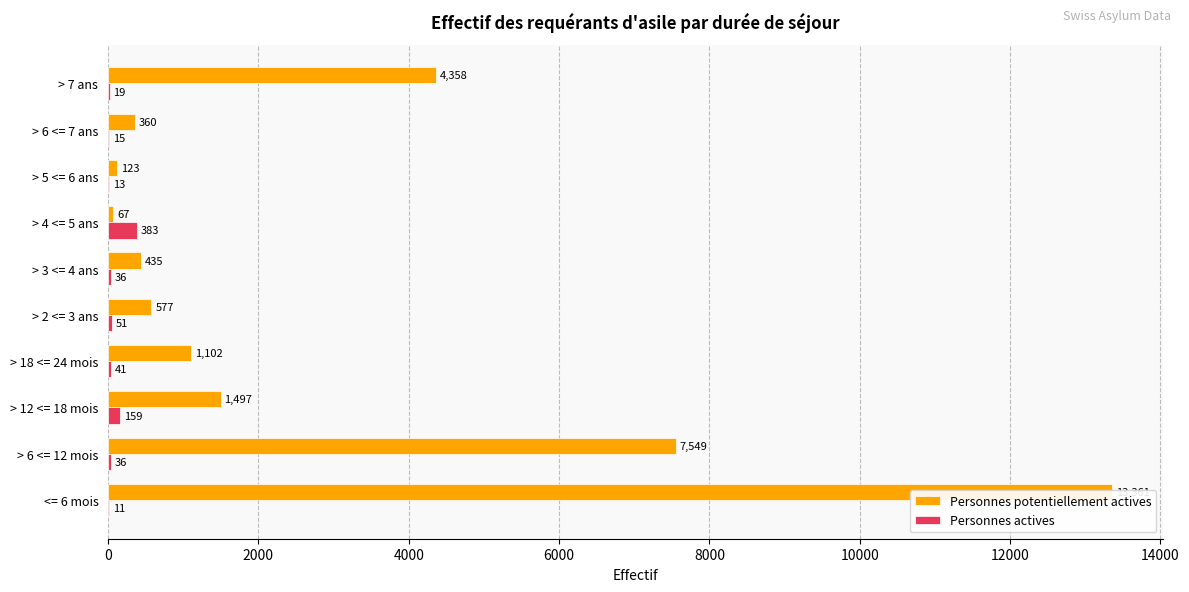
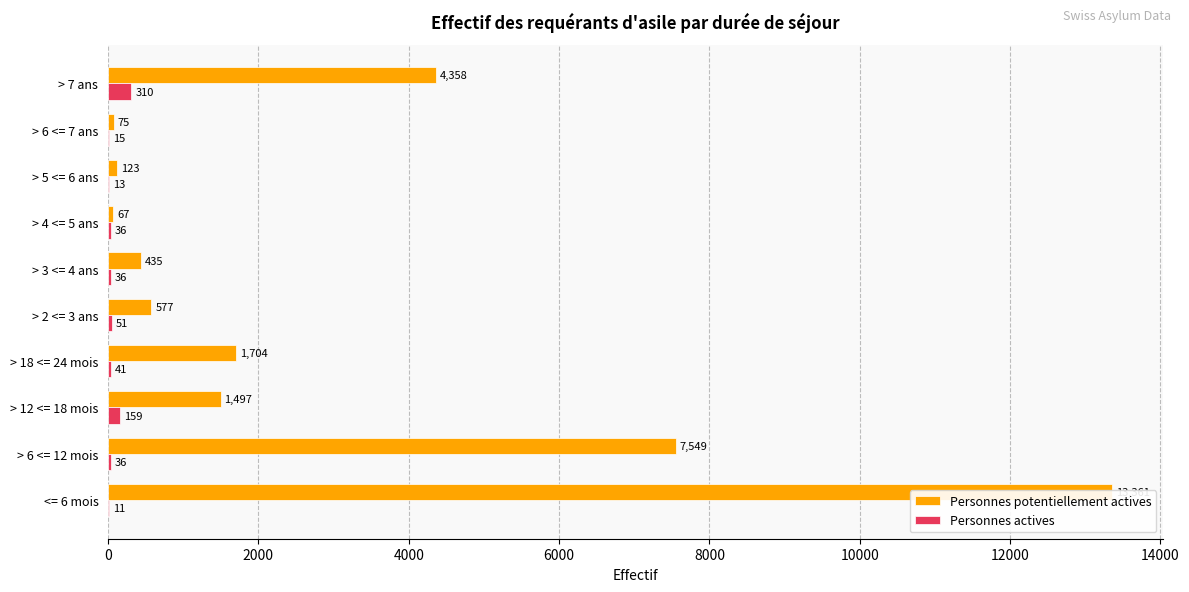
Personnes actives, > 7 ans: 19 -> 310
Personnes potentiellement actives, > 6 <= 7 ans: 360 -> 75
Personnes actives, > 4 <= 5 ans: 383 -> 36
Personnes potentiellement actives, > 18 <= 24 mois: 1,102 -> 1,704
